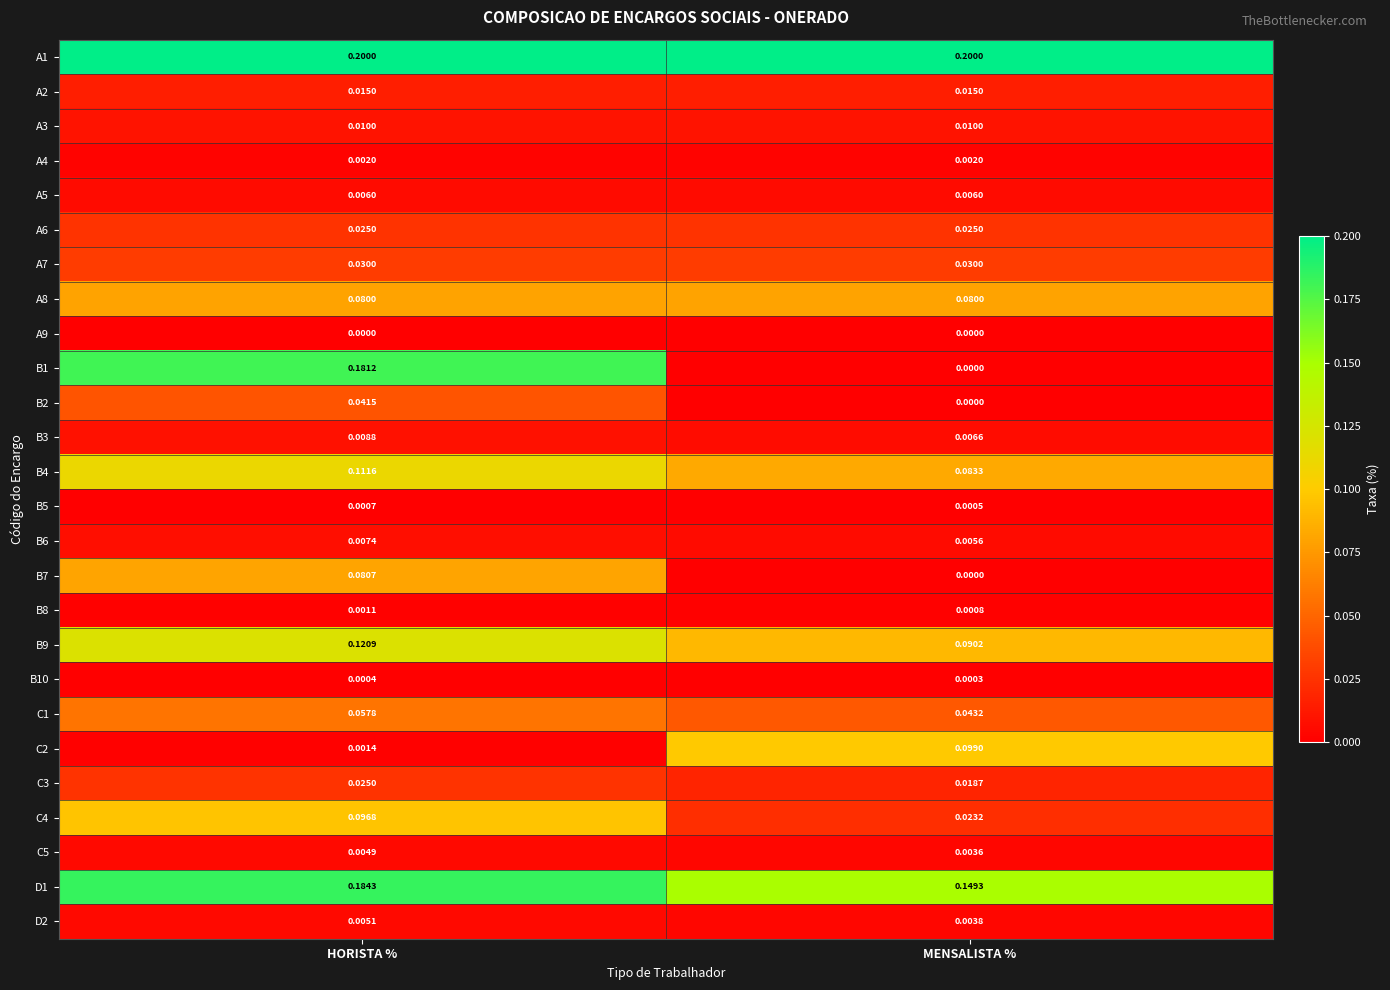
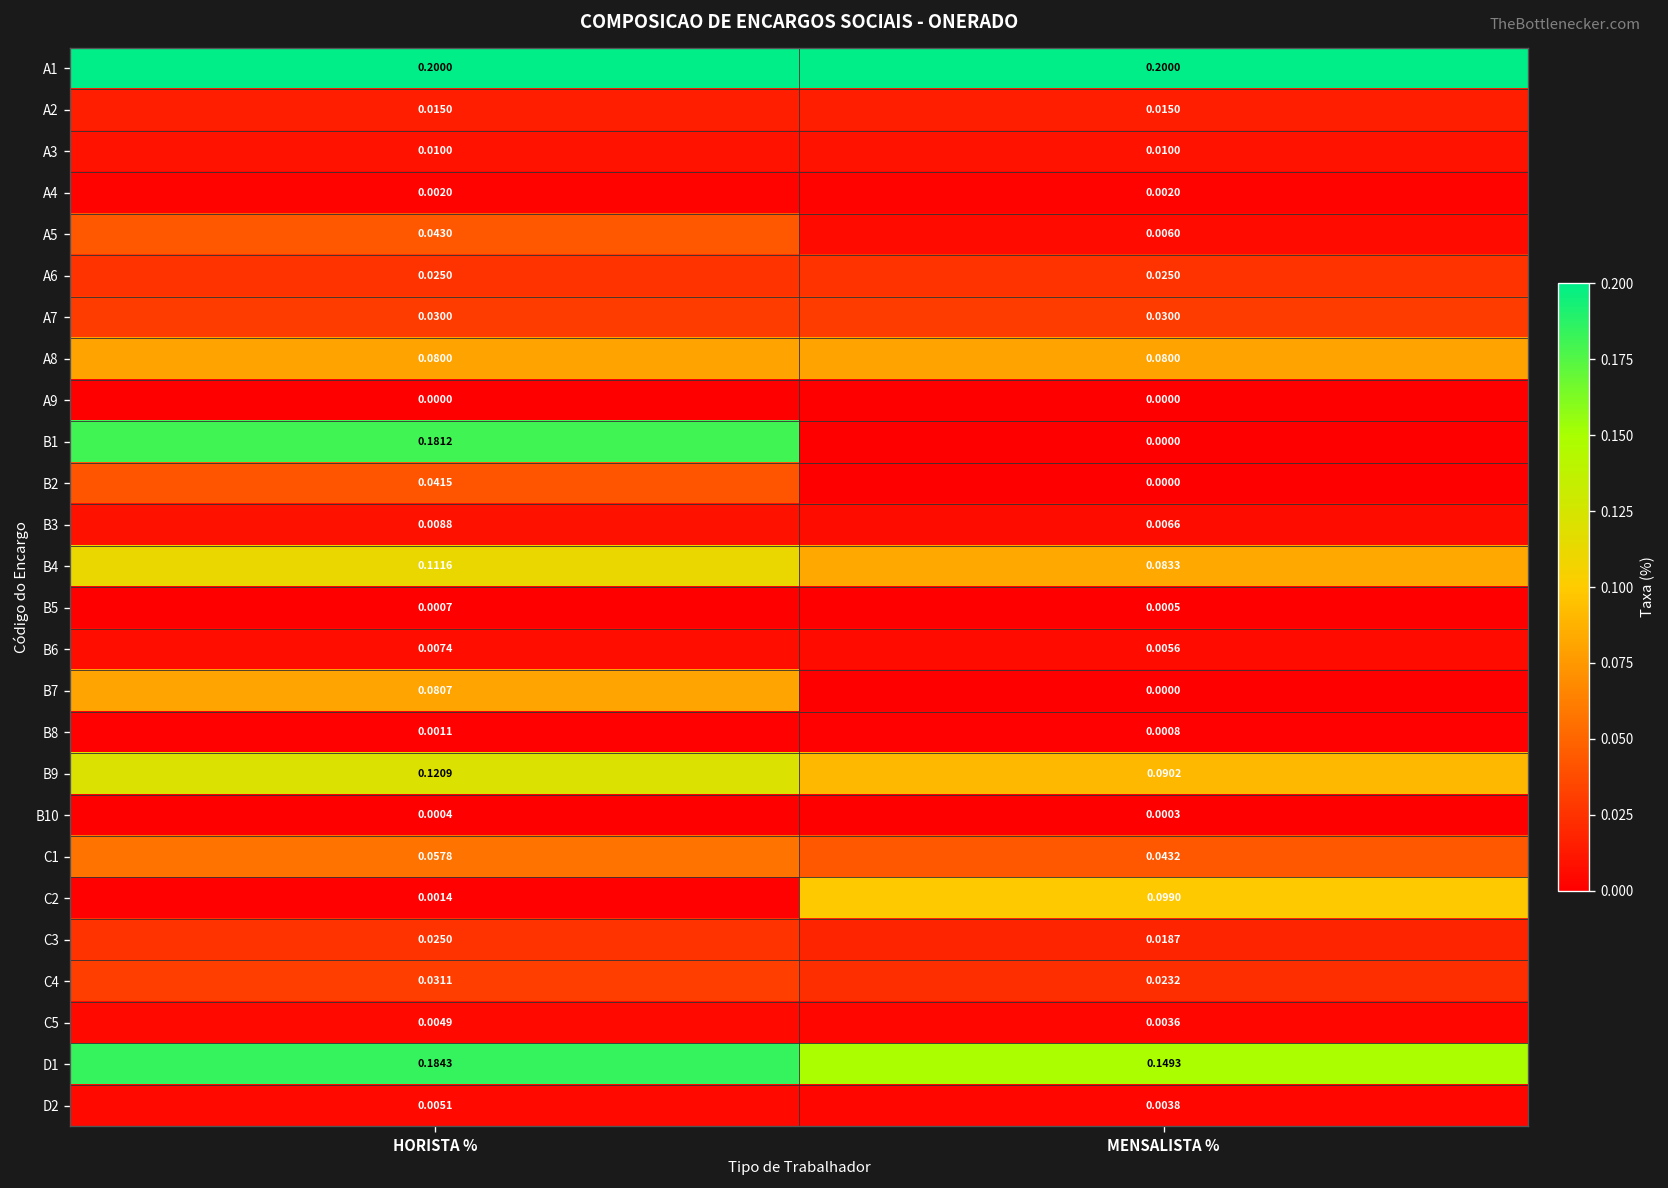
A5, HORISTA %: 0.0060 -> 0.0430
C4, HORISTA %: 0.0968 -> 0.0311
